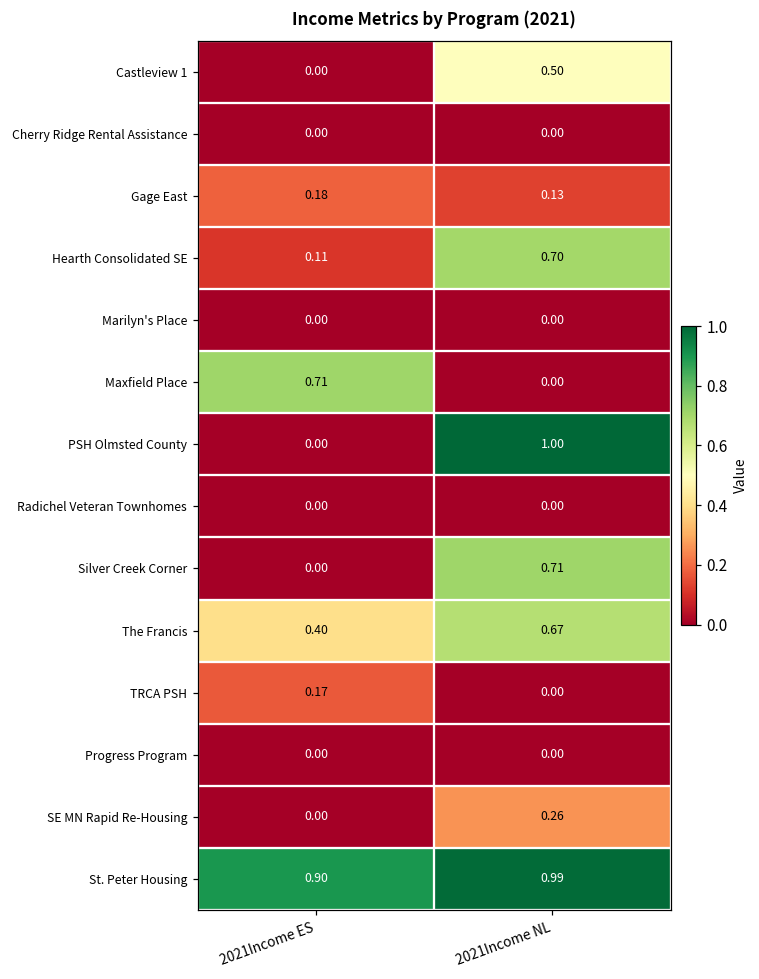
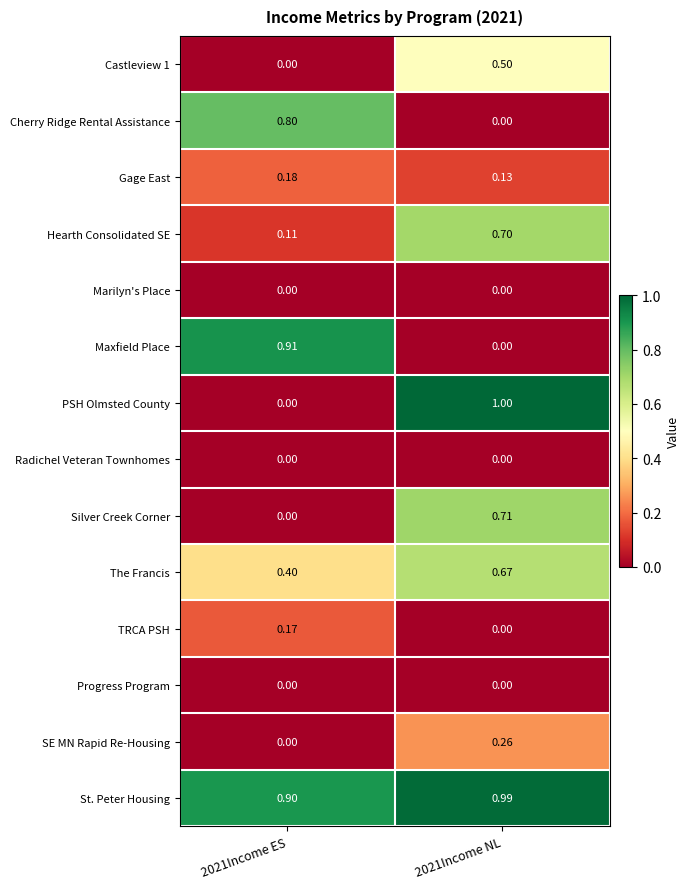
Cherry Ridge Rental Assistance, 2021Income ES: 0.00 -> 0.80
Maxfield Place, 2021Income ES: 0.71 -> 0.91
